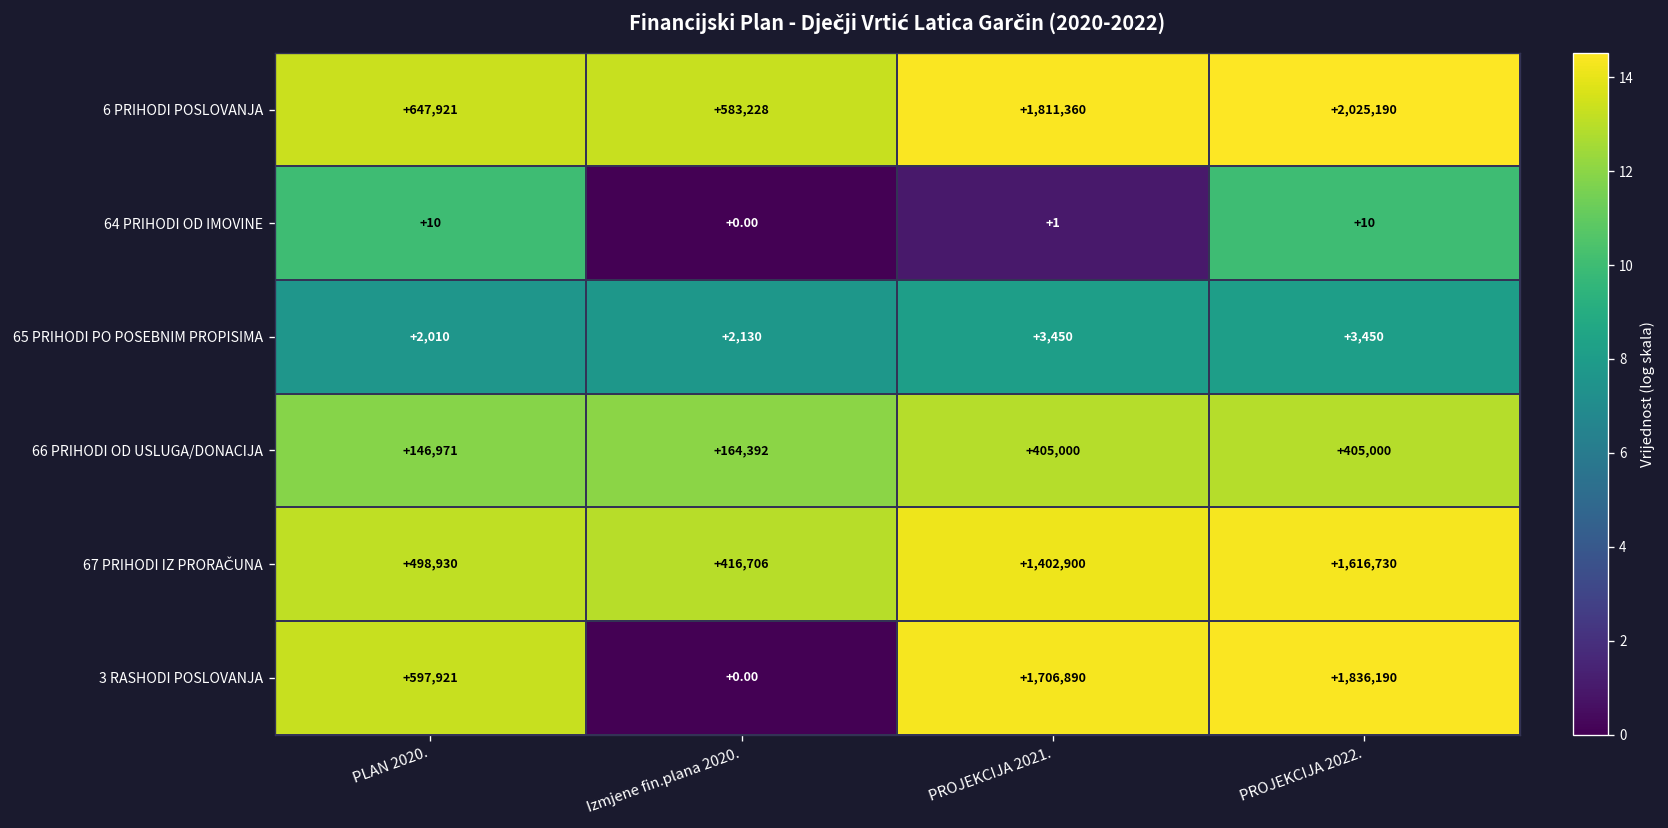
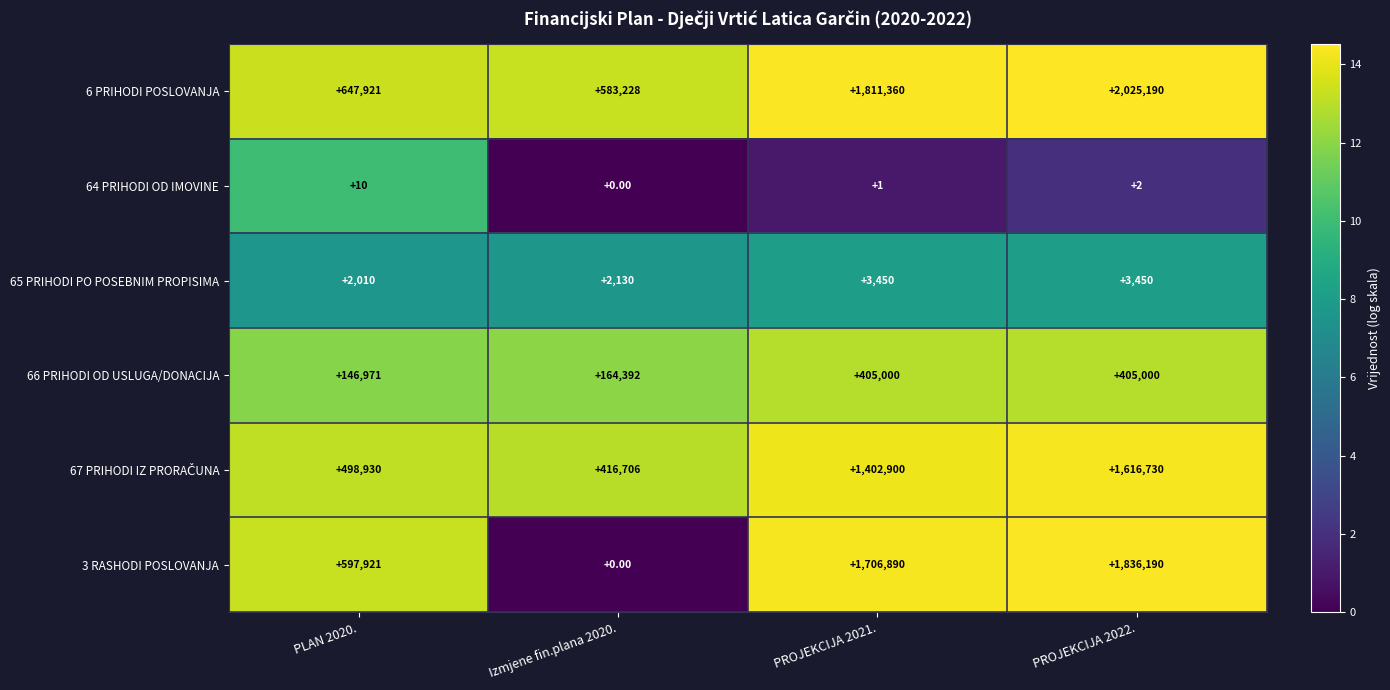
64 PRIHODI OD IMOVINE, PROJEKCIJA 2022.: +10 -> +2
